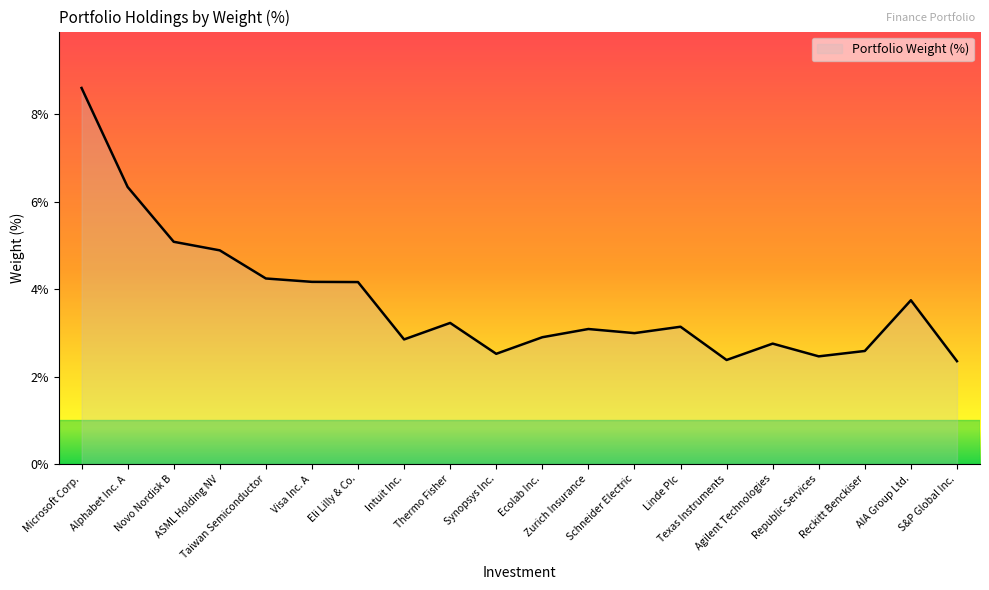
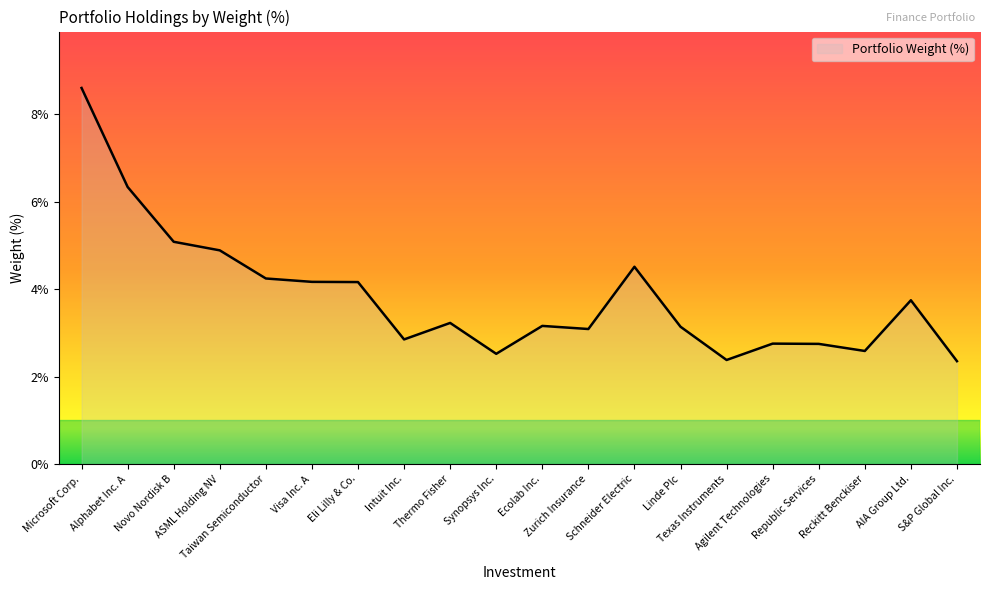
Ecolab Inc.: 2.9% -> 3.2%
Schneider Electric: 3.0% -> 4.5%
Republic Services: 2.5% -> 2.7%
